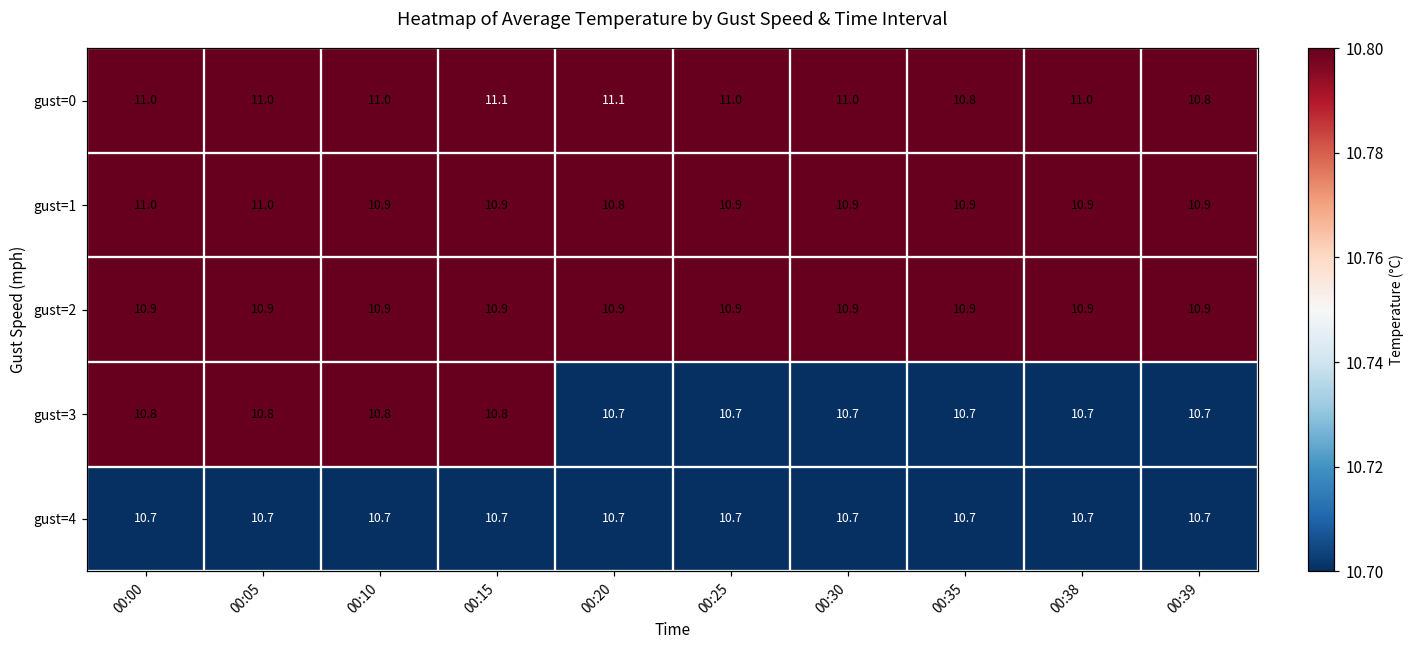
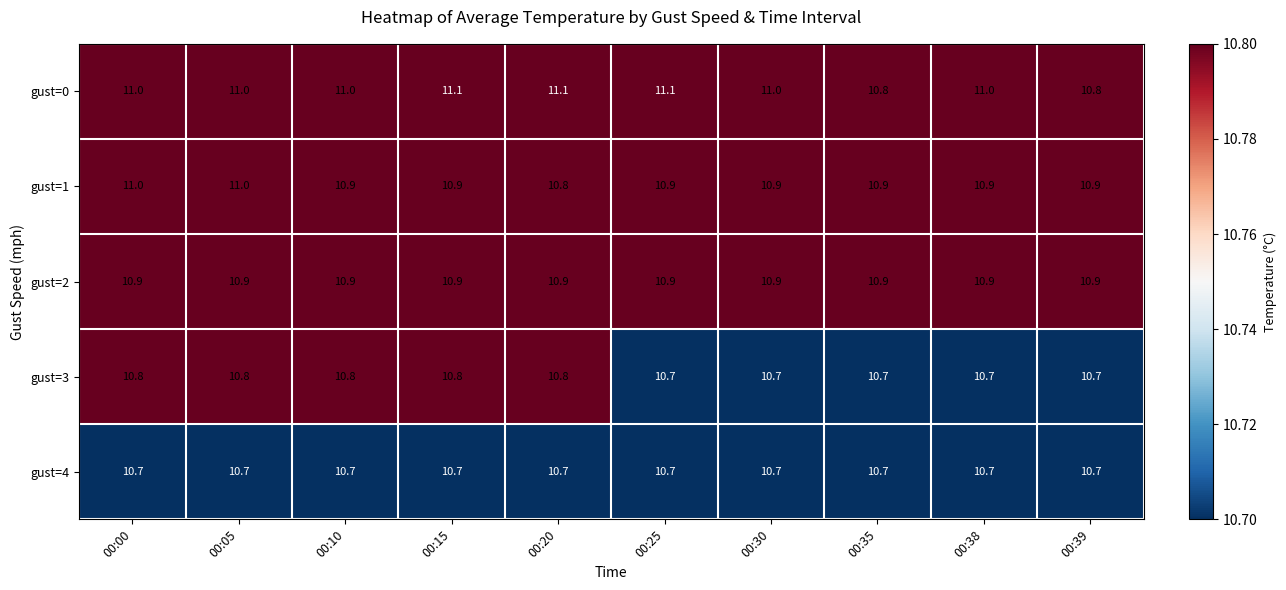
gust=0, 00:25: 11.0 -> 11.1
gust=3, 00:20: 10.7 -> 10.8
